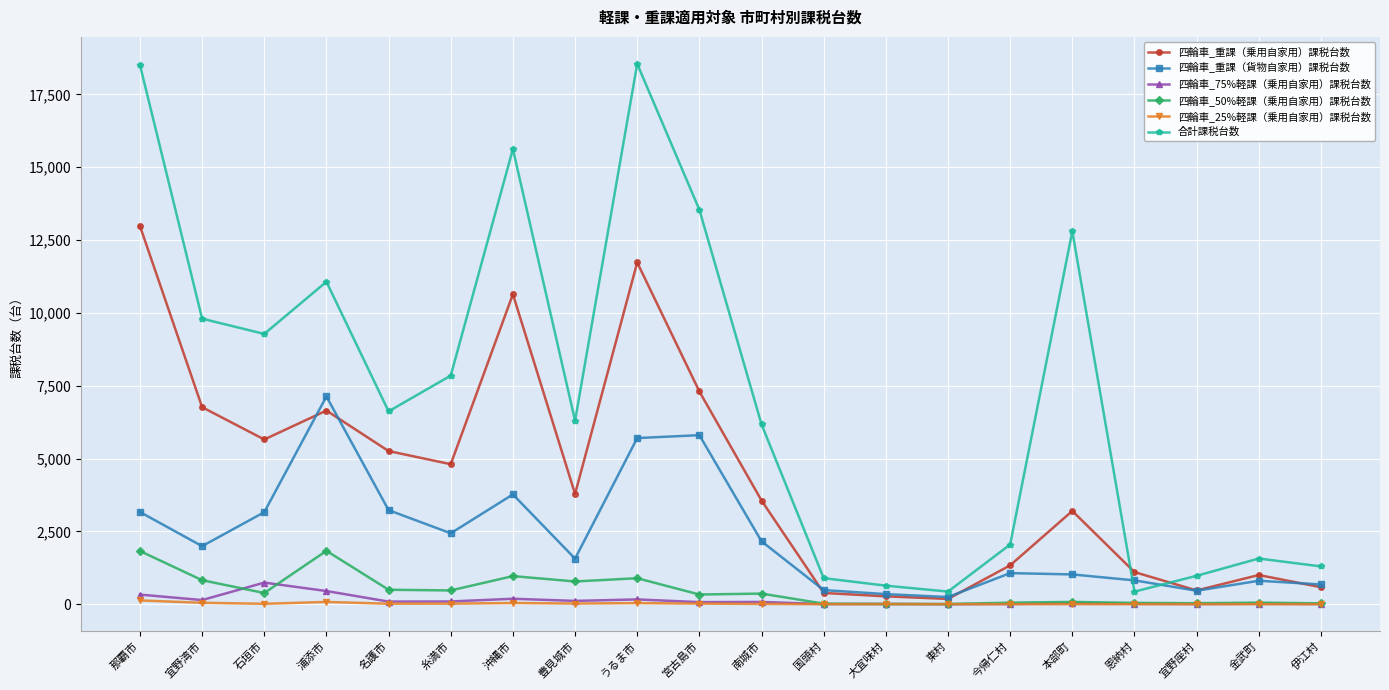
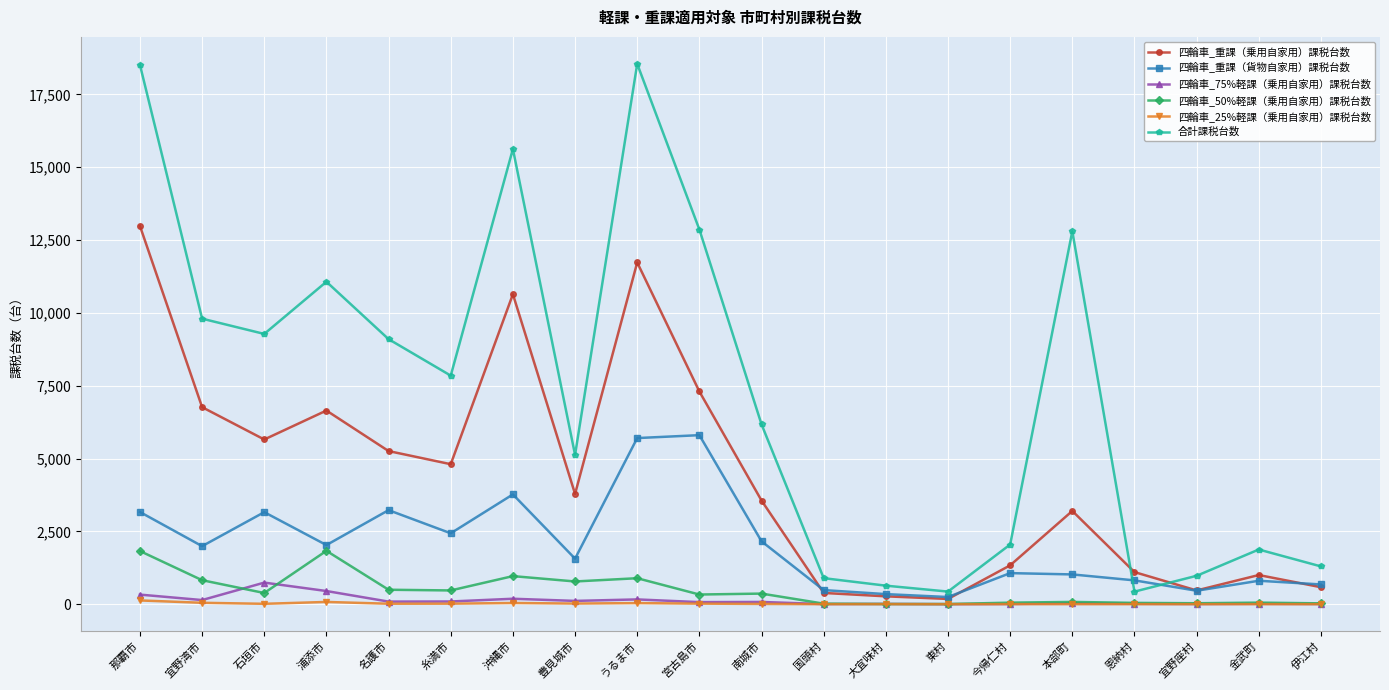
四輪車_重課（貨物自家用）課税台数, 浦添市: 7,100 -> 2,000
合計課税台数, 名護市: 6,600 -> 9,100
合計課税台数, 豊見城市: 6,300 -> 5,100
合計課税台数, 宮古島市: 13,500 -> 12,900
合計課税台数, 金武町: 1,600 -> 1,900
